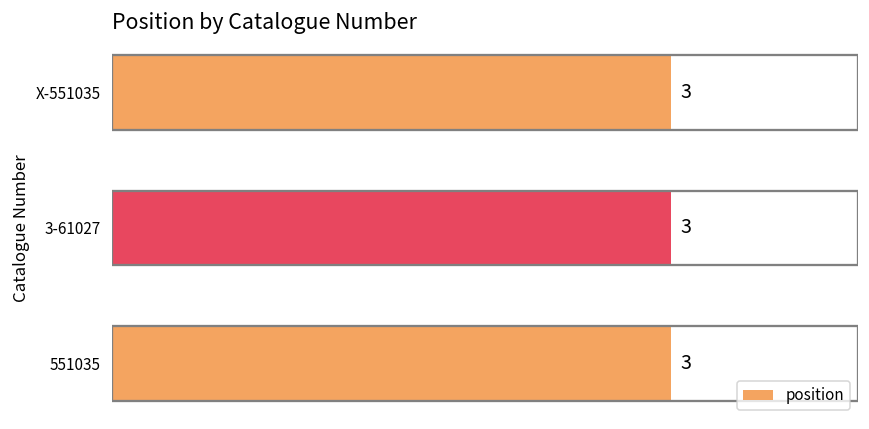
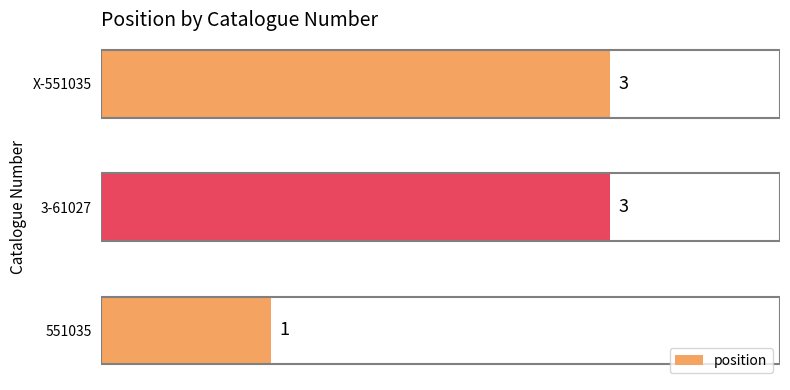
551035: 3 -> 1
